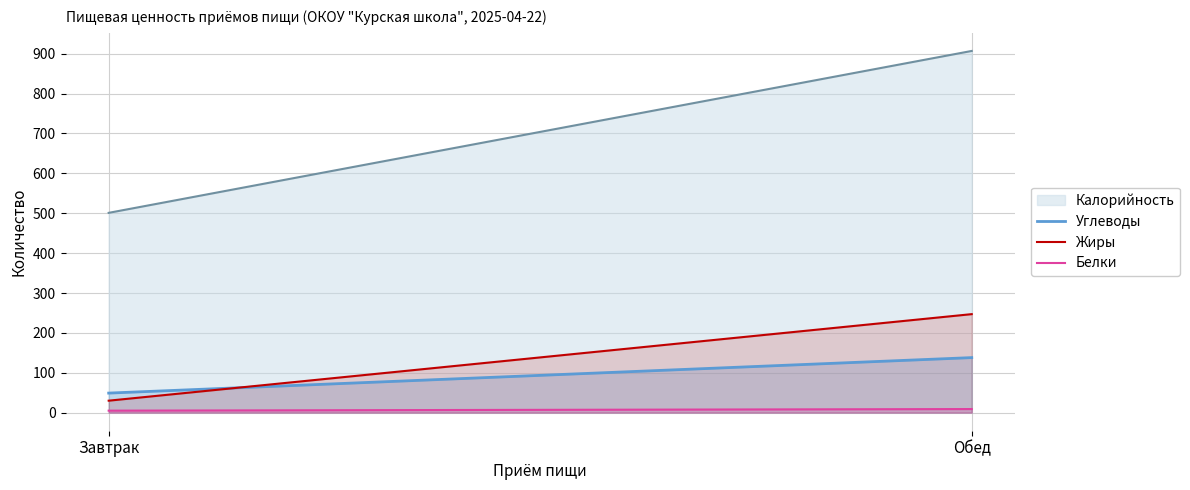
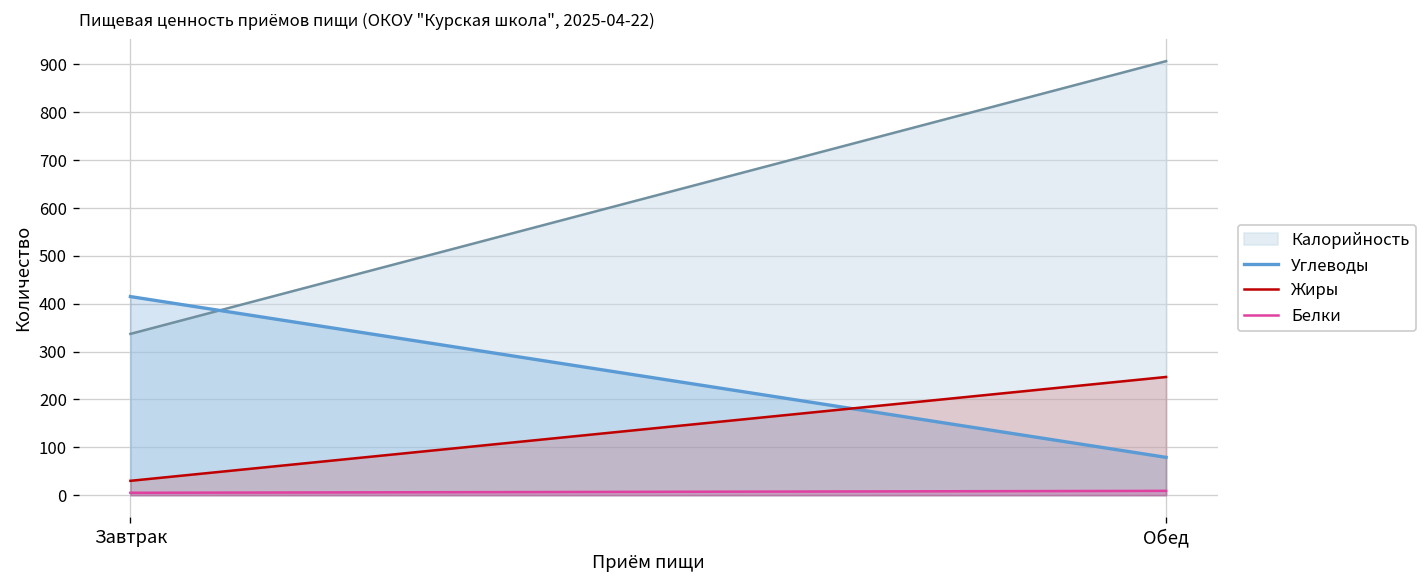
Калорийность, Завтрак: 500 -> 340
Углеводы, Завтрак: 50 -> 420
Углеводы, Обед: 140 -> 80
